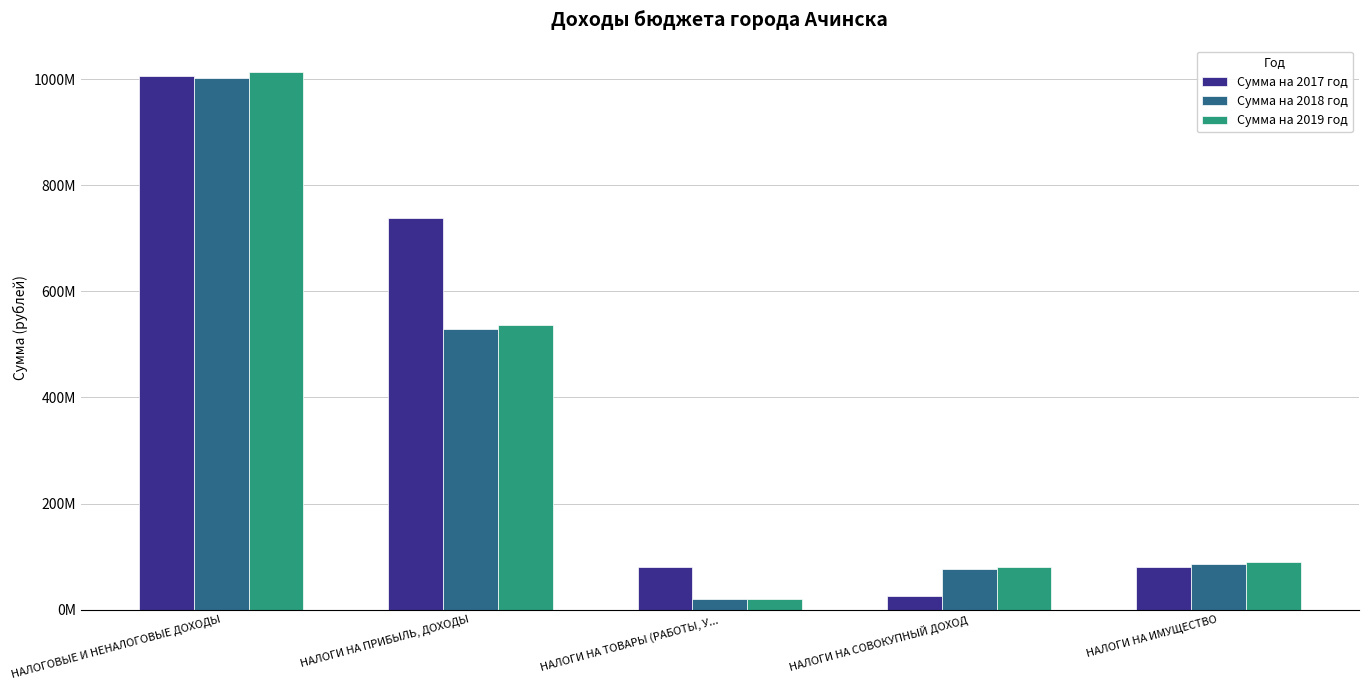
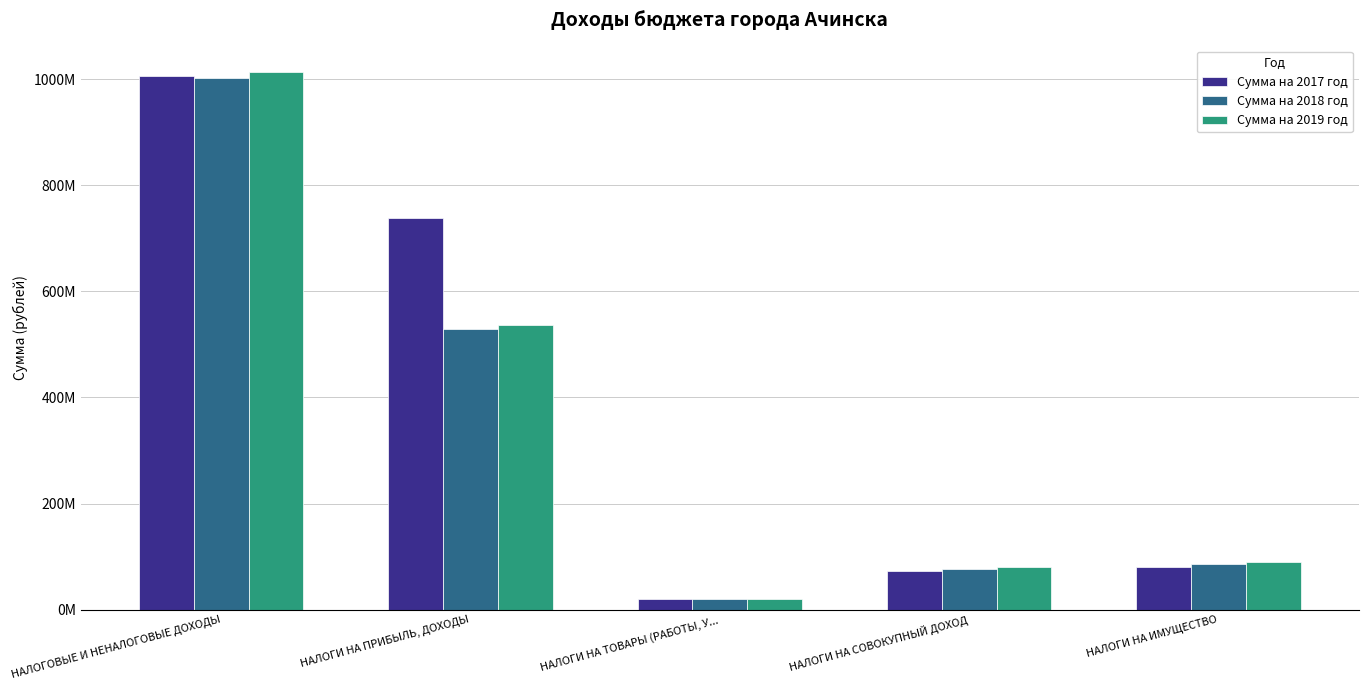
Сумма на 2017 год, НАЛОГИ НА ТОВАРЫ (РАБОТЫ, У...: 80М -> 20М
Сумма на 2017 год, НАЛОГИ НА СОВОКУПНЫЙ ДОХОД: 30М -> 70М
